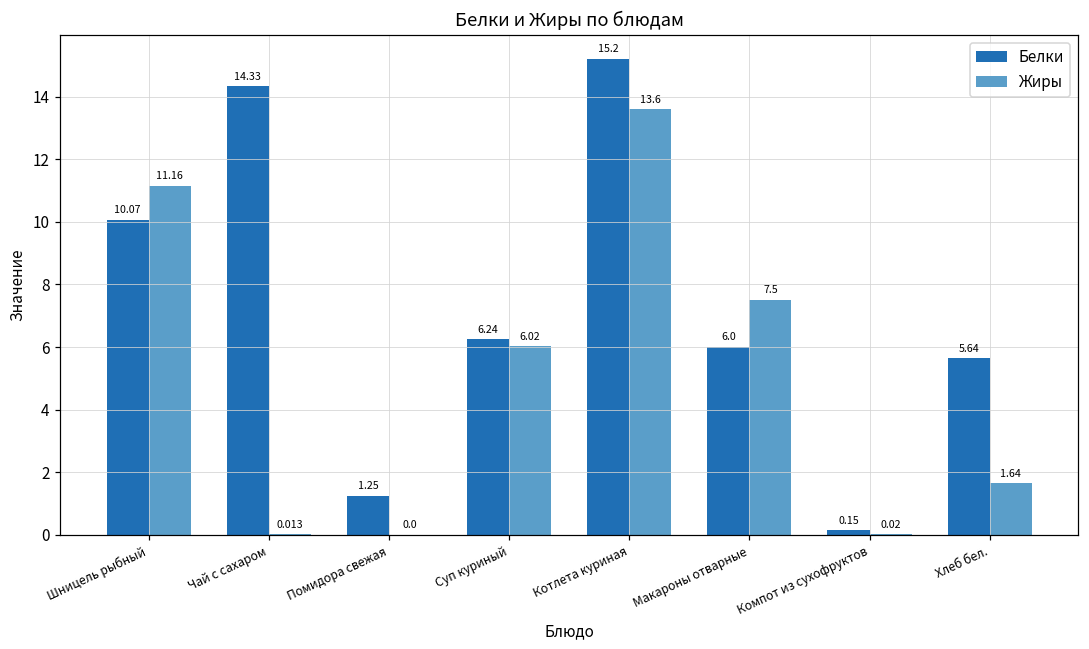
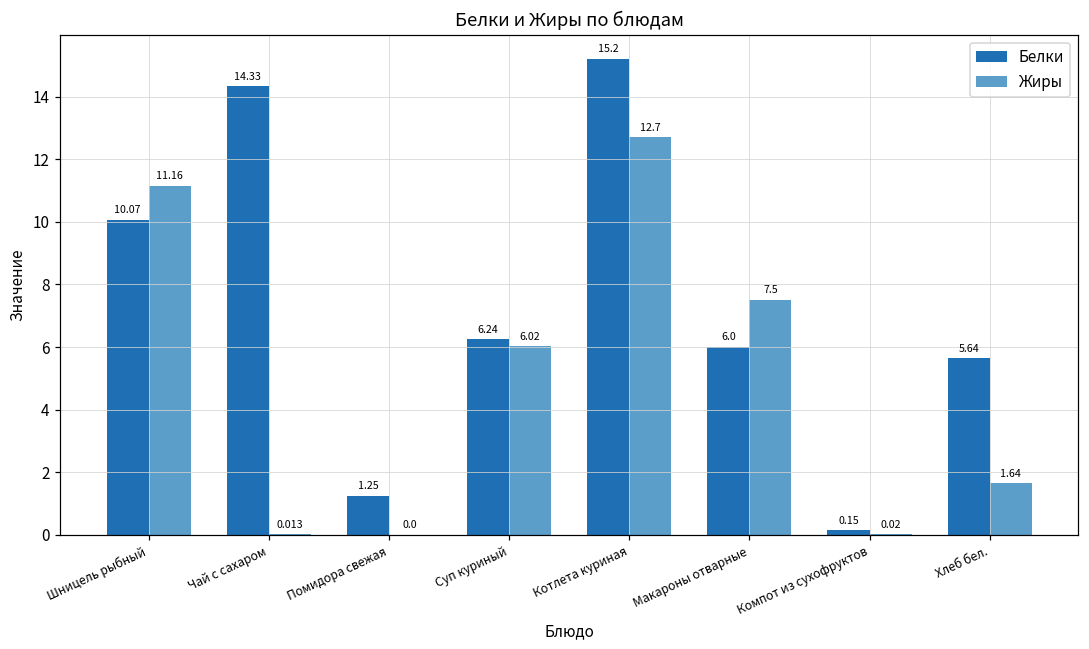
Жиры, Котлета куриная: 13.6 -> 12.7
